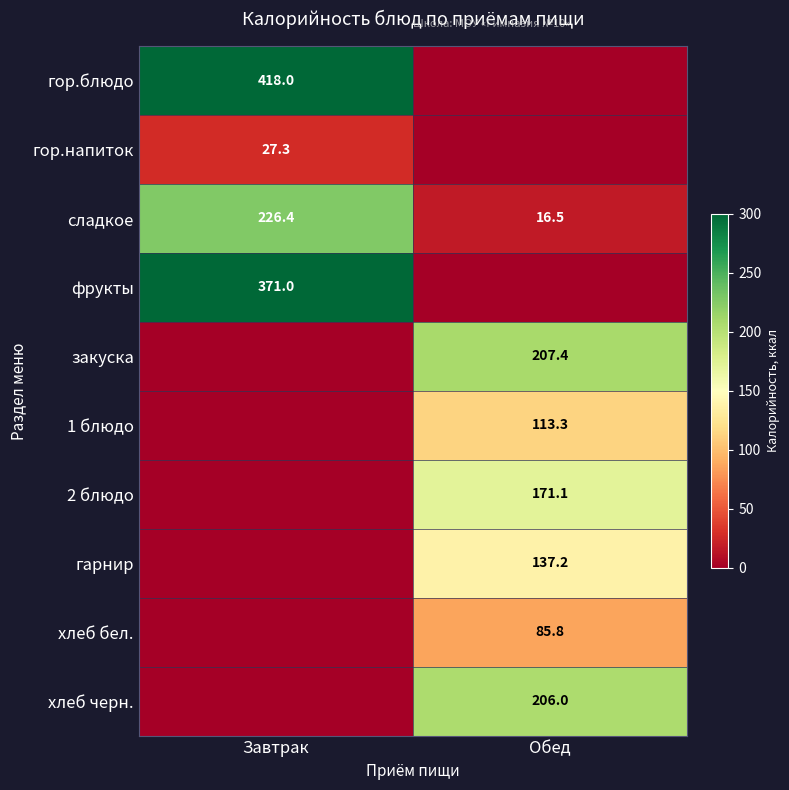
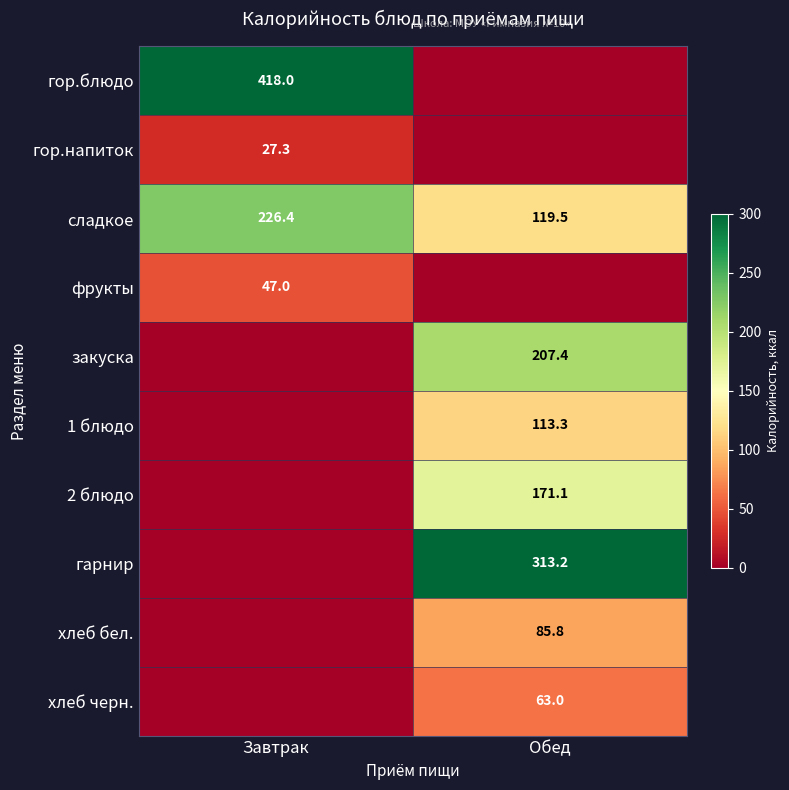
сладкое, Обед: 16.5 -> 119.5
фрукты, Завтрак: 371.0 -> 47.0
гарнир, Обед: 137.2 -> 313.2
хлеб черн., Обед: 206.0 -> 63.0
